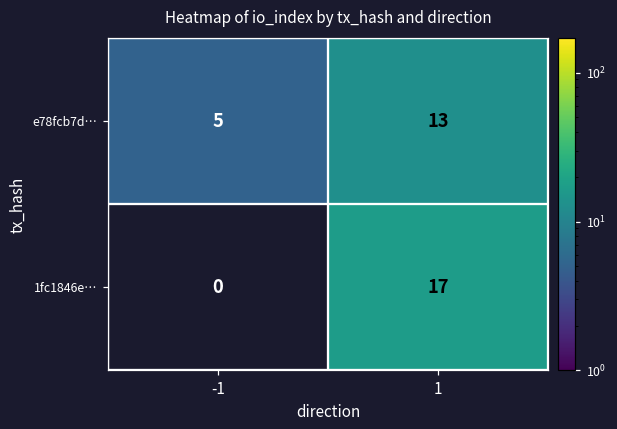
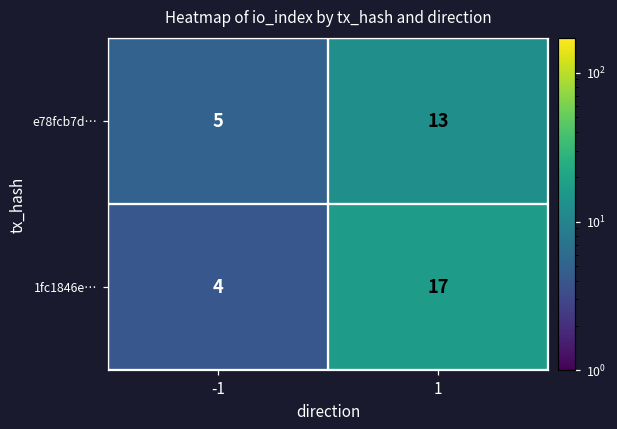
1fc1846e…, -1: 0 -> 4
